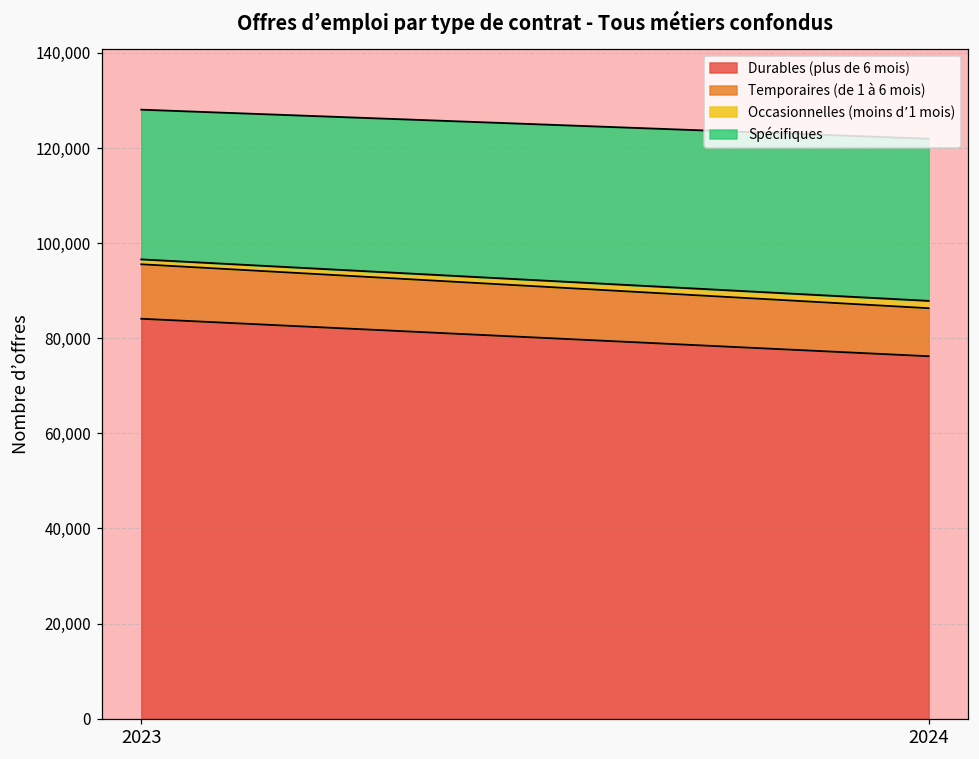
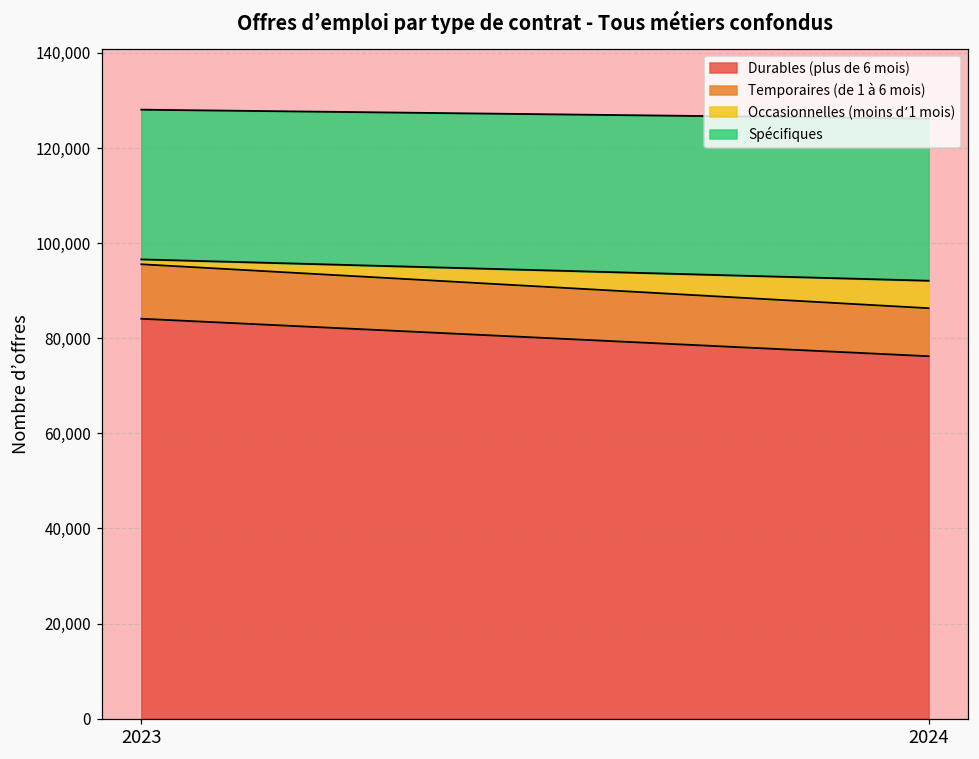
Occasionnelles (moins dʼ1 mois), 2024: 2,000 -> 6,000
